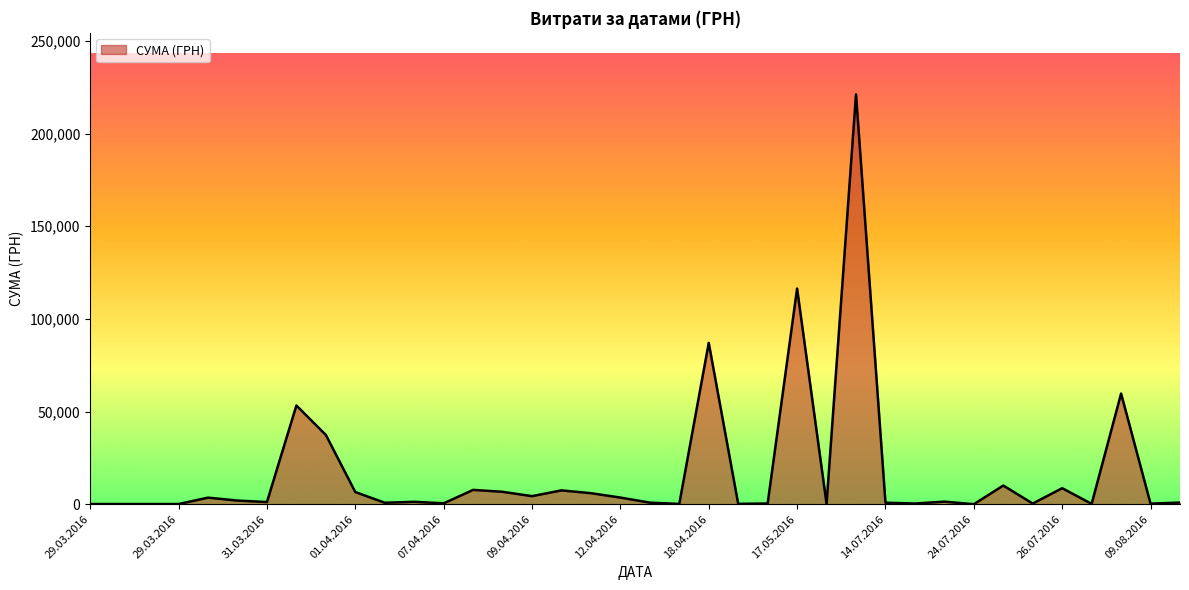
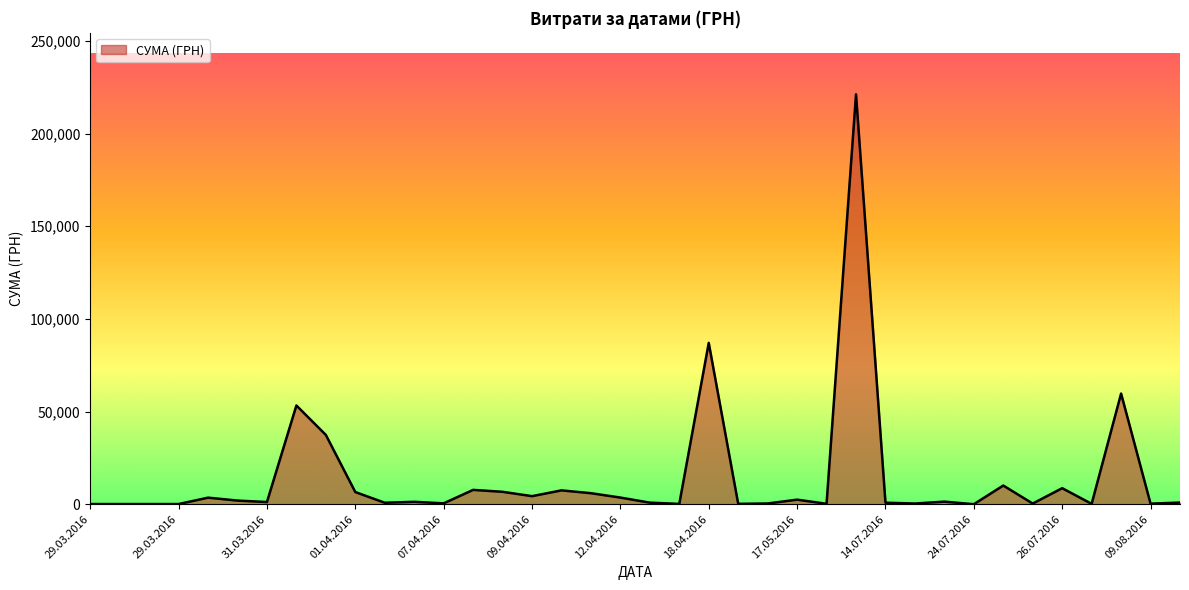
17.05.2016: 116,000 -> 2,000
